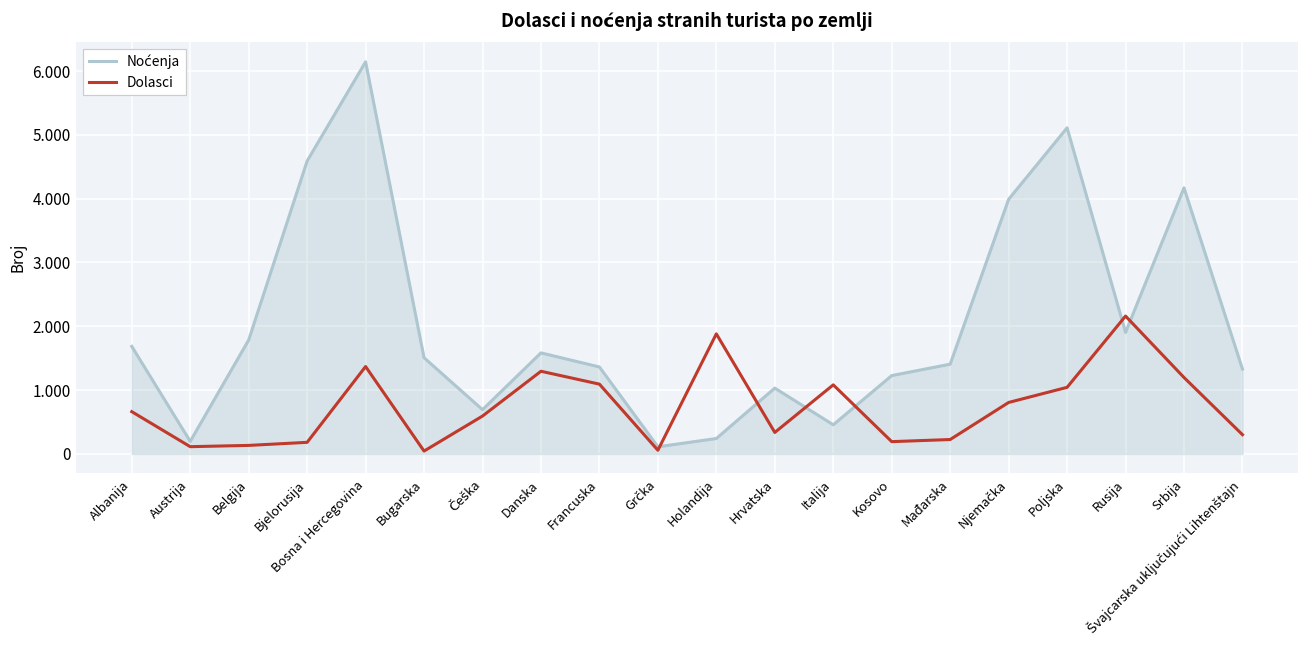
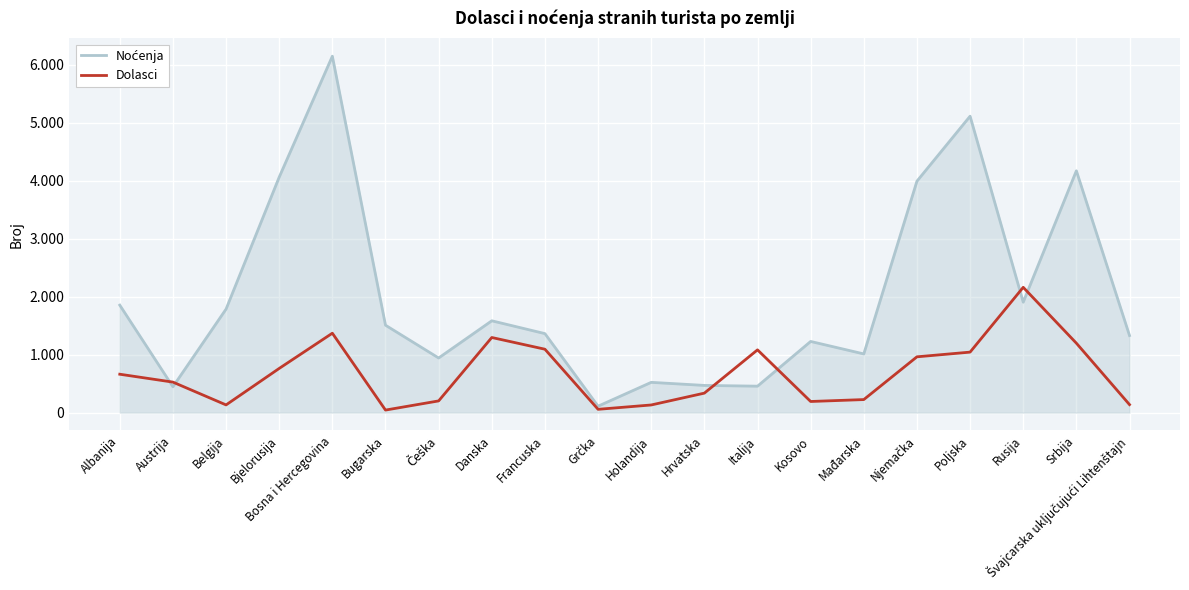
Noćenja, Albanija: 1.7 -> 1.9
Noćenja, Austrija: 0.2 -> 0.4
Dolasci, Austrija: 0.1 -> 0.5
Noćenja, Bjelorusija: 4.6 -> 4.1
Dolasci, Bjelorusija: 0.2 -> 0.8
Noćenja, Češka: 0.7 -> 0.9
Dolasci, Češka: 0.6 -> 0.2
Noćenja, Holandija: 0.2 -> 0.5
Dolasci, Holandija: 1.9 -> 0.1
Noćenja, Hrvatska: 1.0 -> 0.5
Noćenja, Mađarska: 1.4 -> 1.0
Dolasci, Njemačka: 0.8 -> 1.0
Dolasci, Švajcarska uključujući Lihtenštajn: 0.3 -> 0.1
